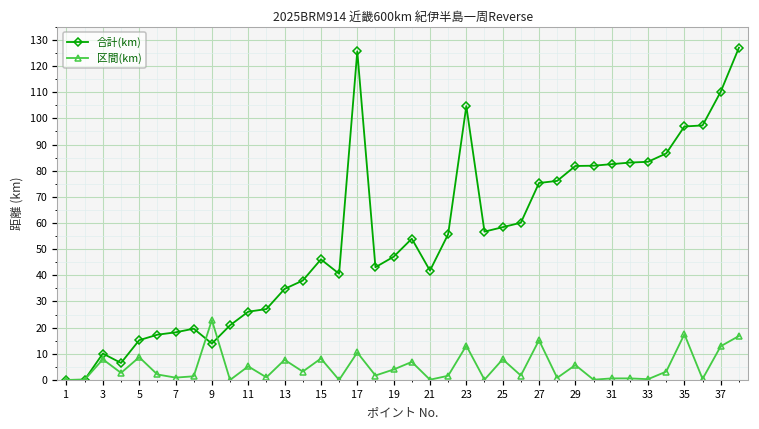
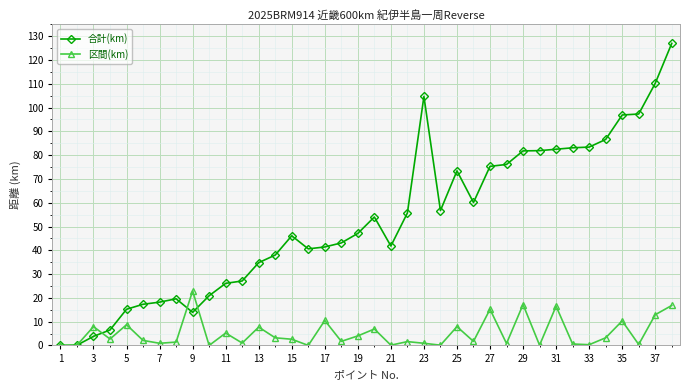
合計(km), 3: 10 -> 4
区間(km), 15: 8 -> 3
合計(km), 17: 126 -> 41
区間(km), 23: 13 -> 1
合計(km), 25: 58 -> 73
区間(km), 29: 6 -> 17
区間(km), 31: 1 -> 17
区間(km), 35: 18 -> 10
